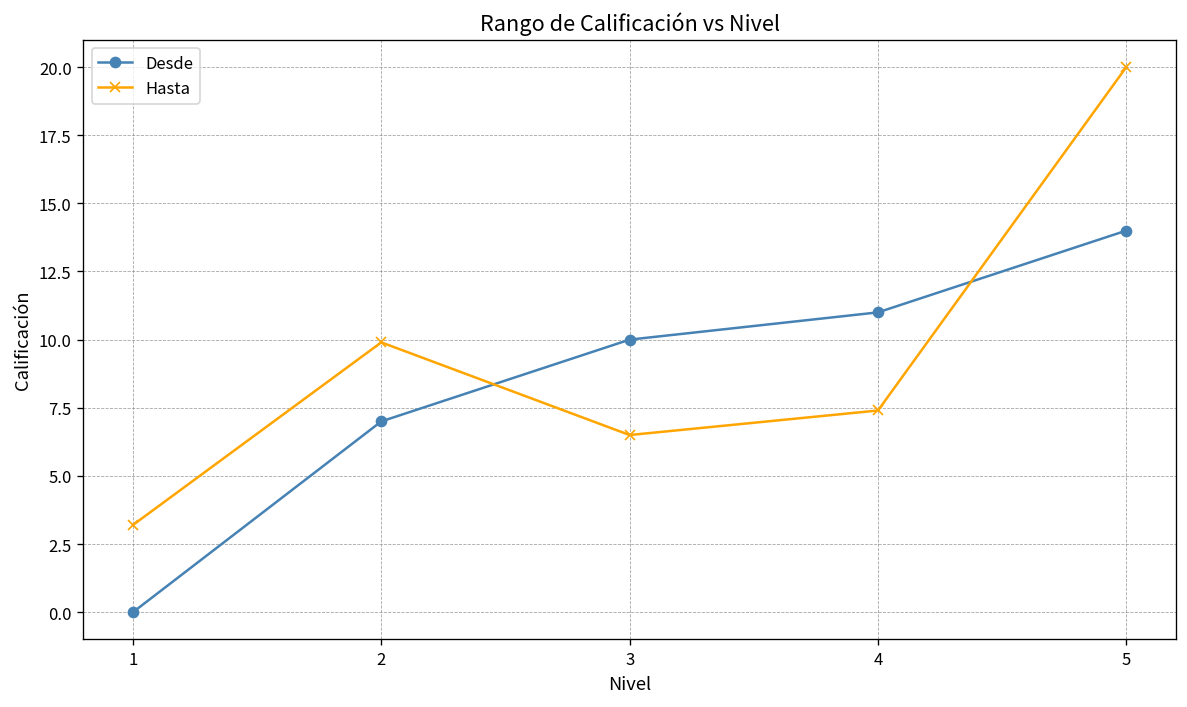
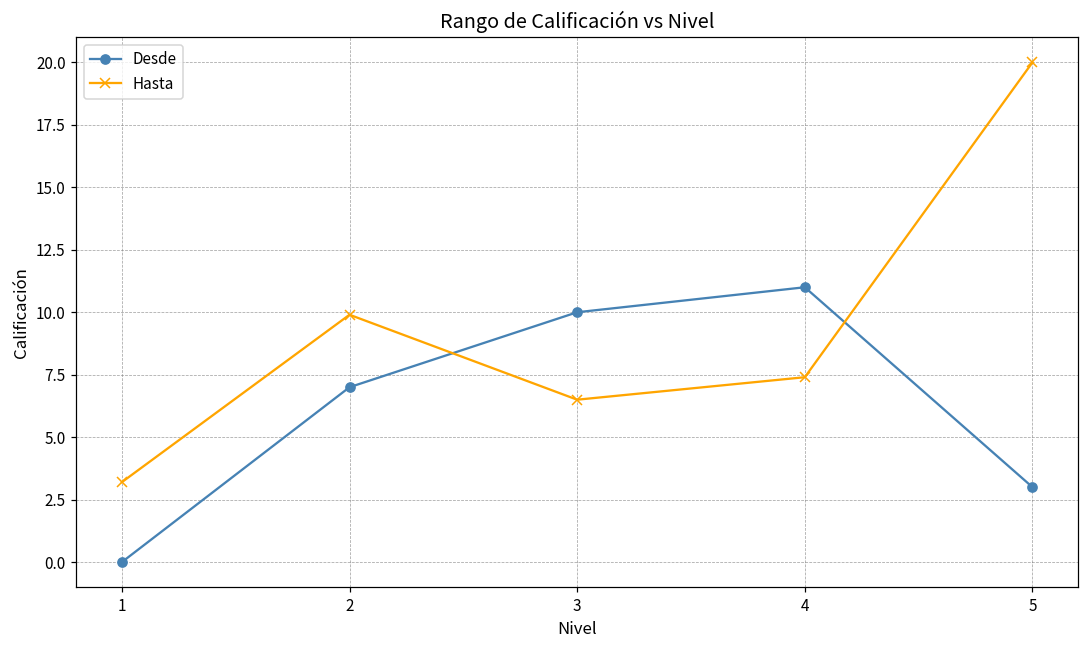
Desde, 5: 14 -> 3
